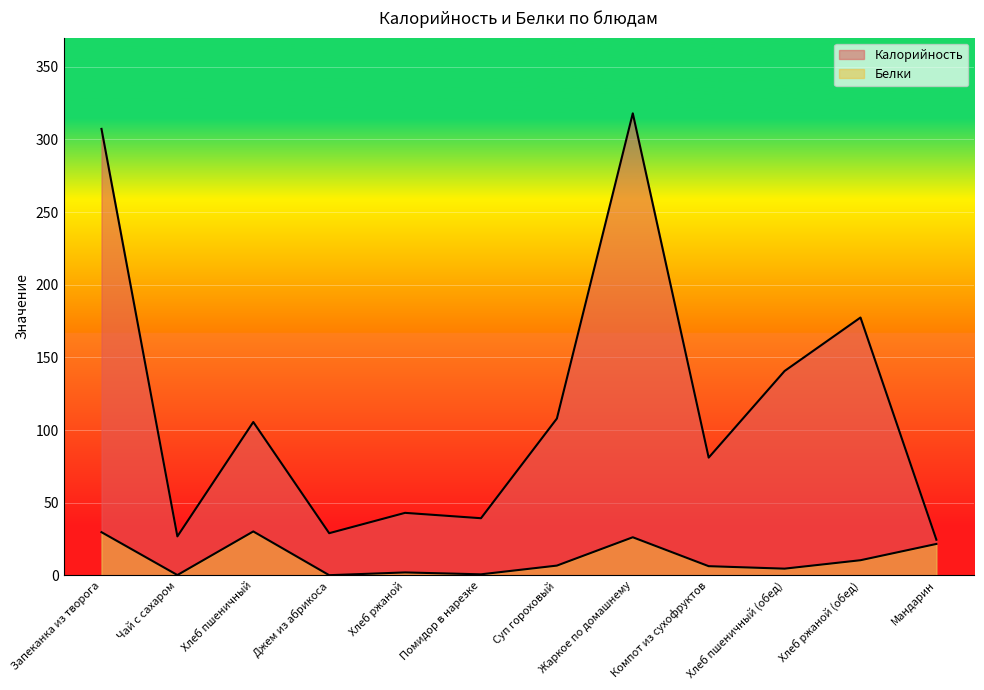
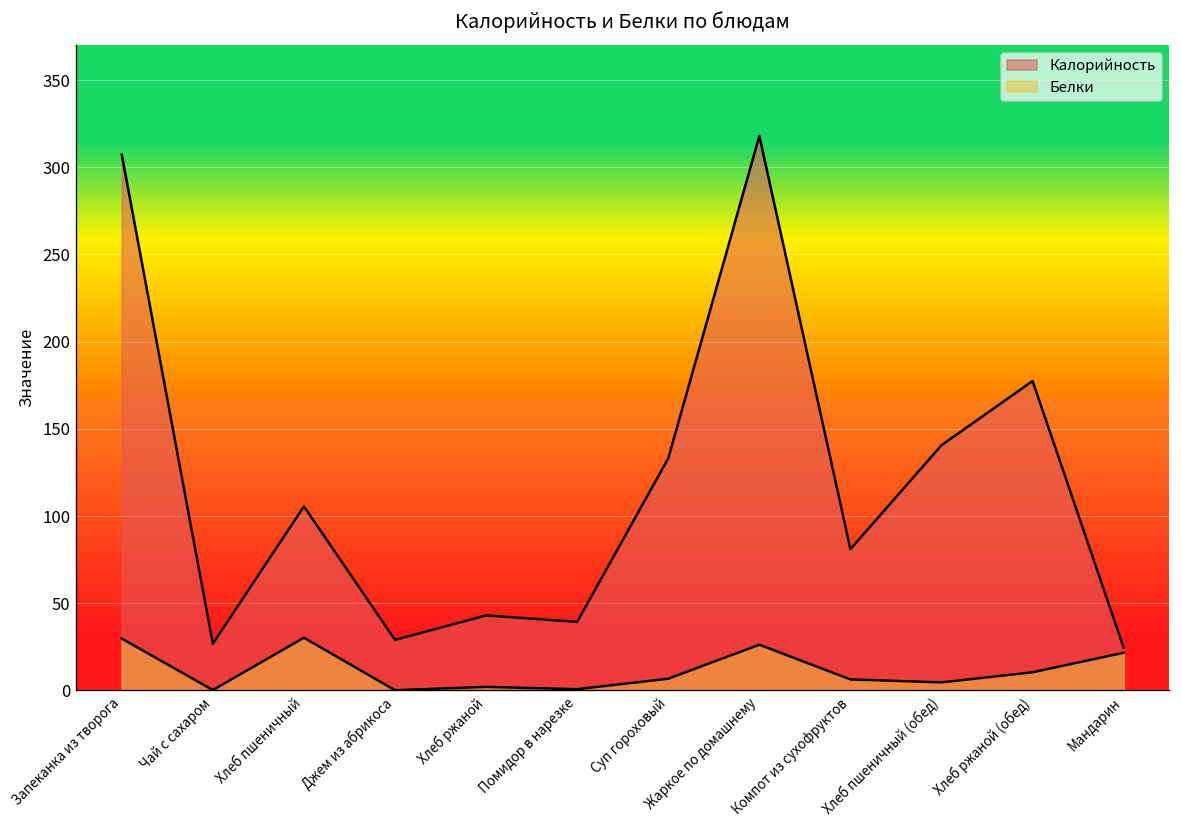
Калорийность, Суп гороховый: 108 -> 133
